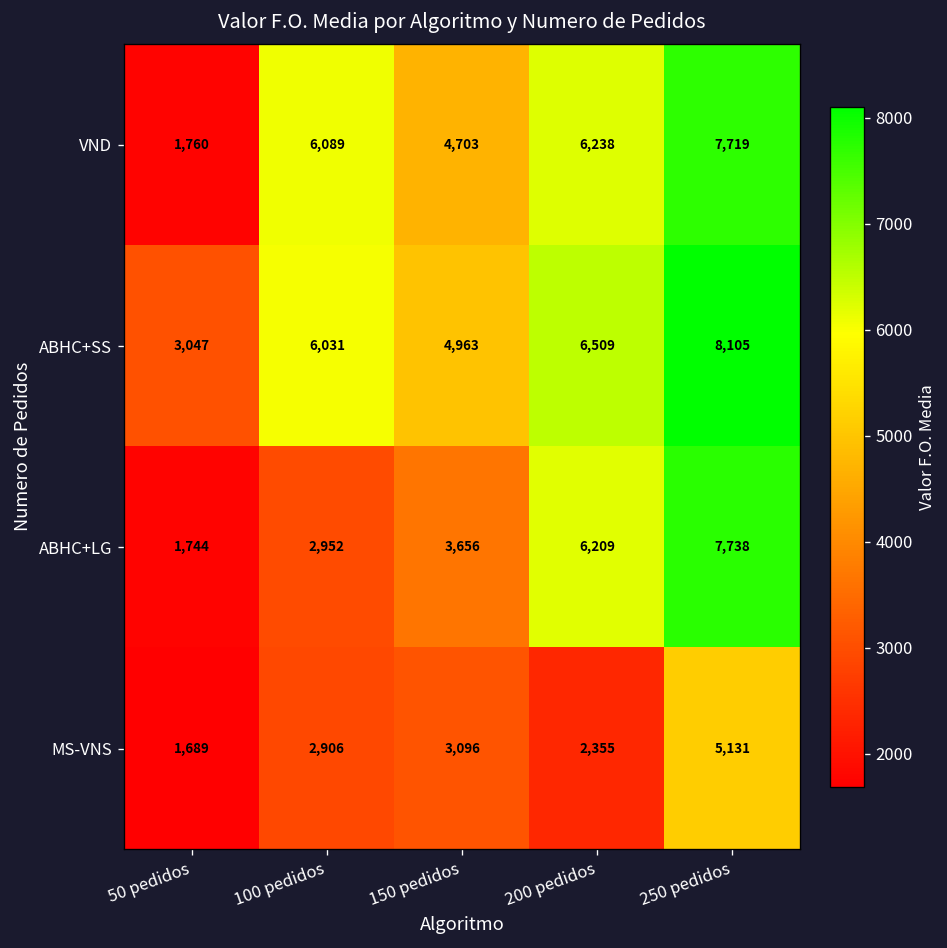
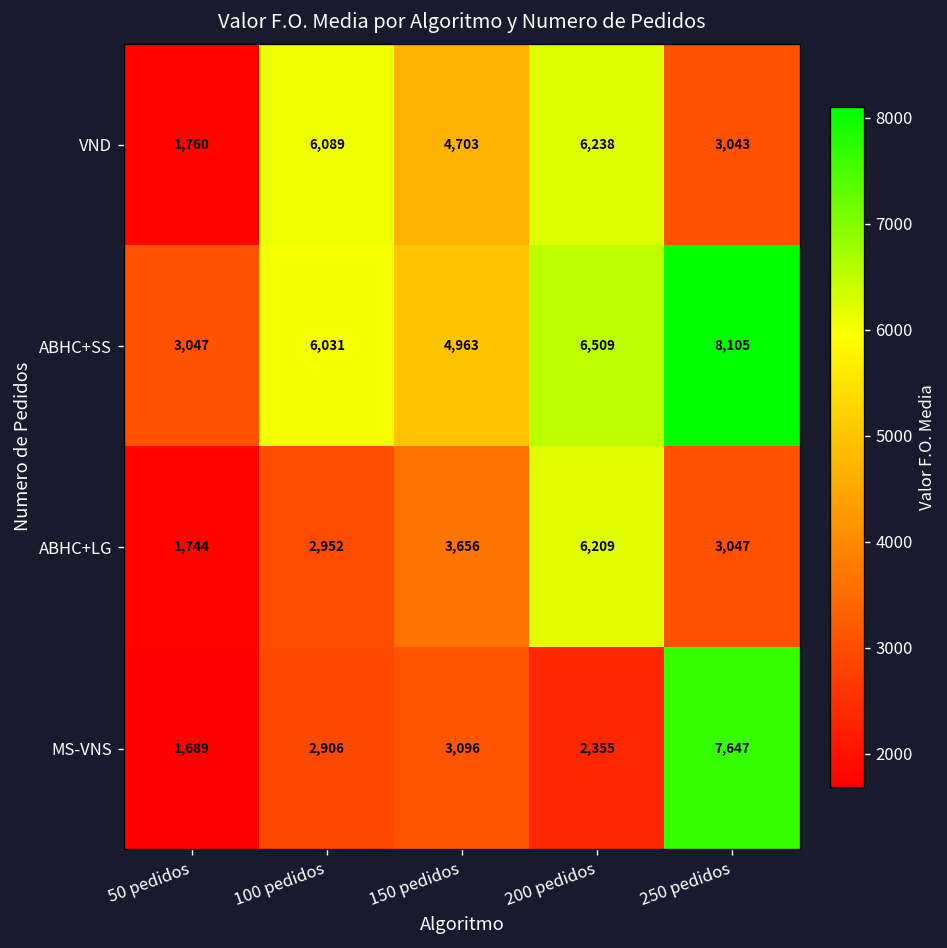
VND, 250 pedidos: 7,719 -> 3,043
ABHC+LG, 250 pedidos: 7,738 -> 3,047
MS-VNS, 250 pedidos: 5,131 -> 7,647
